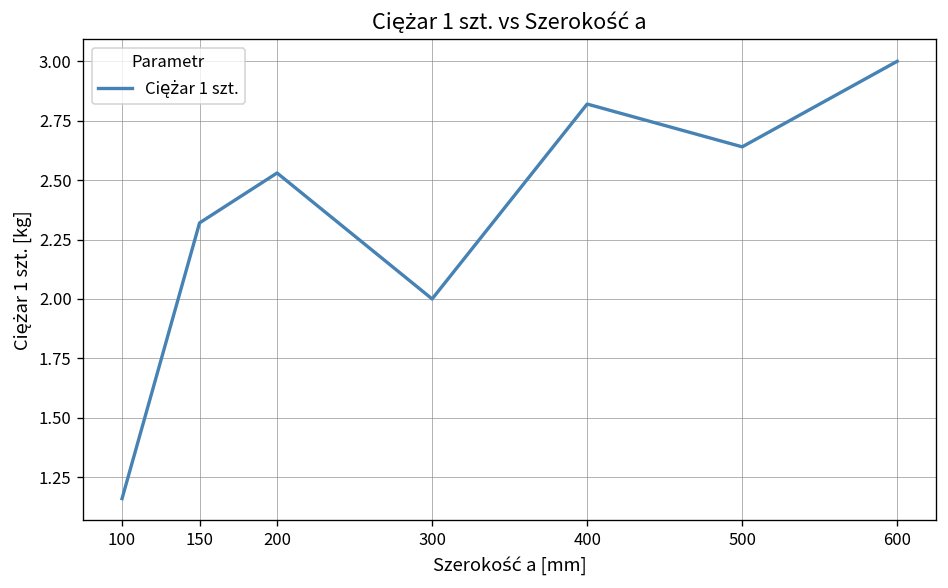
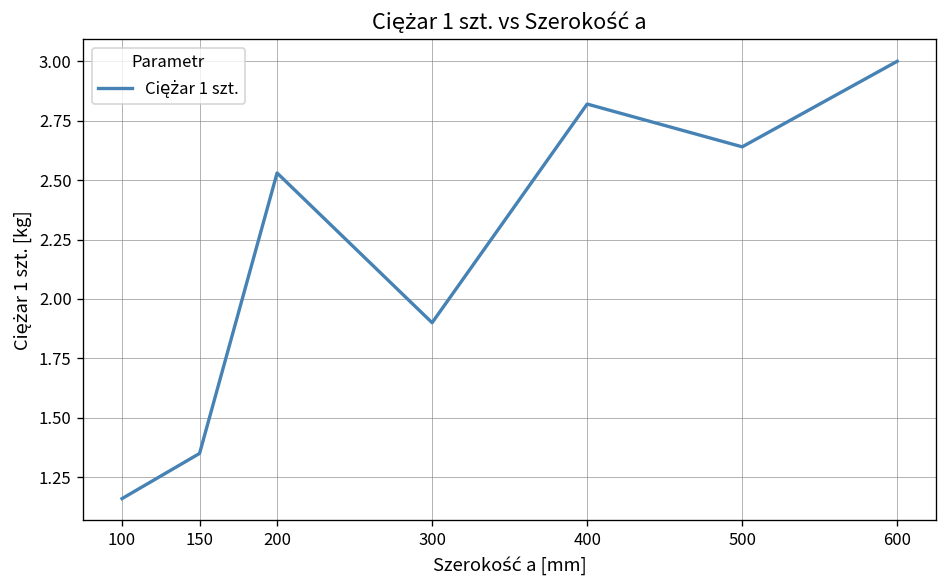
150: 2.32 -> 1.35
300: 2.0 -> 1.9
